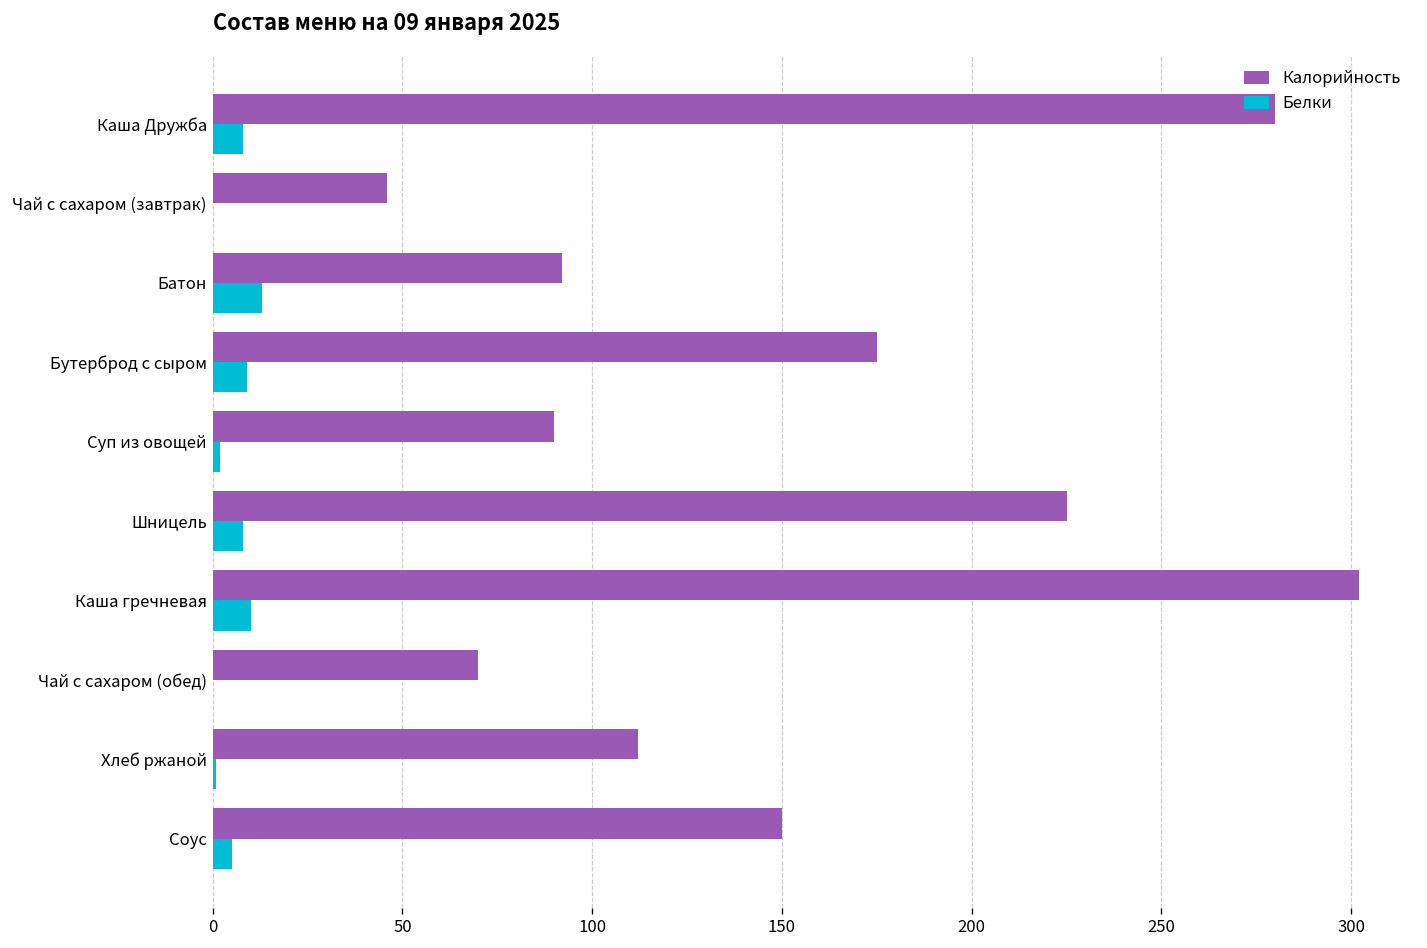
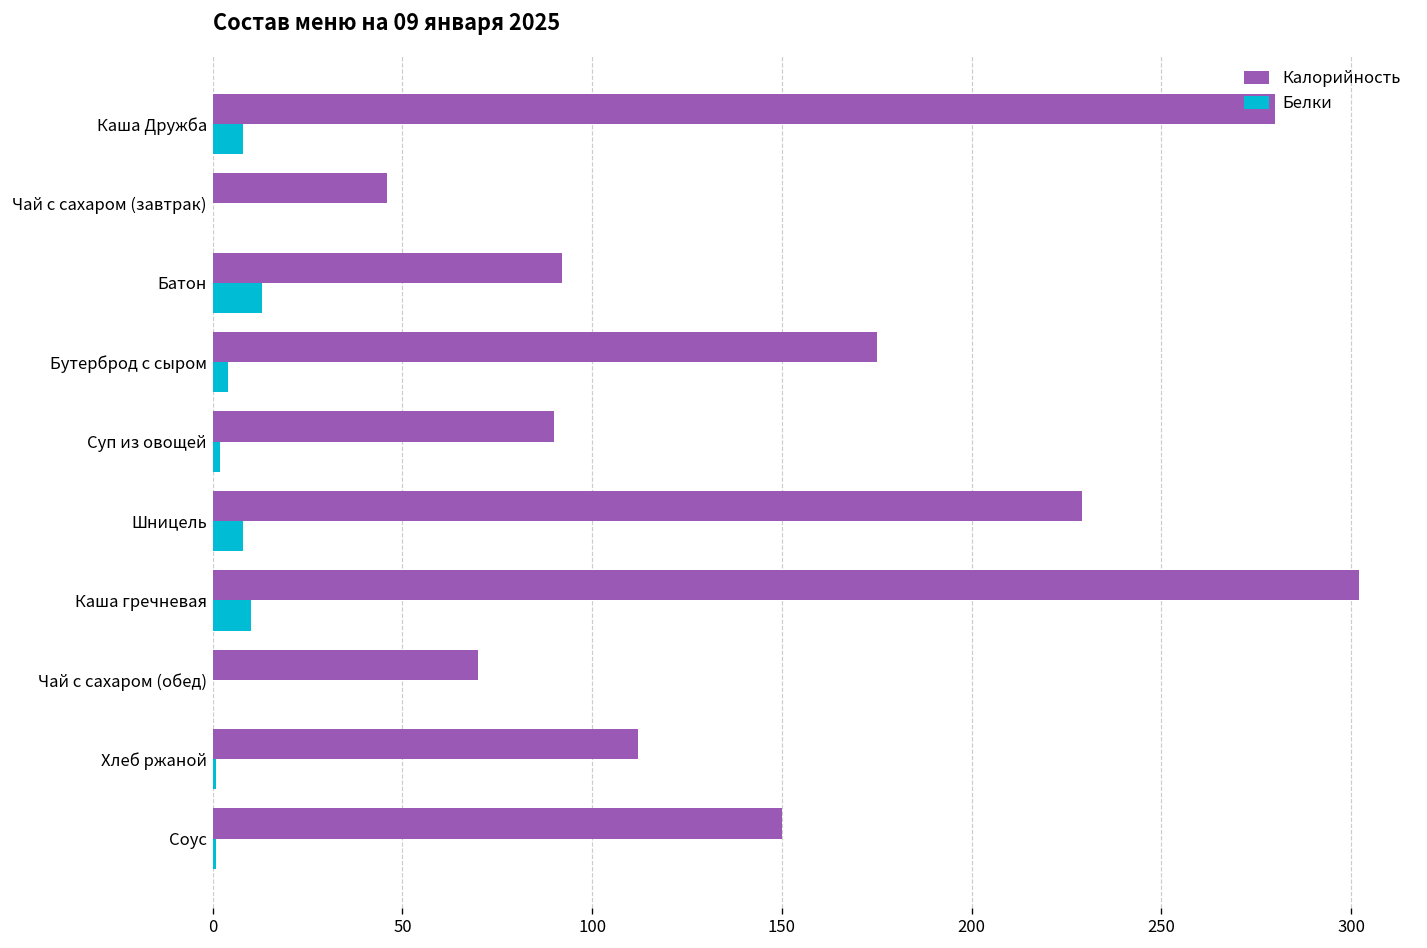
Белки, Бутерброд с сыром: 9 -> 4
Калорийность, Шницель: 225 -> 229
Белки, Соус: 5 -> 1
